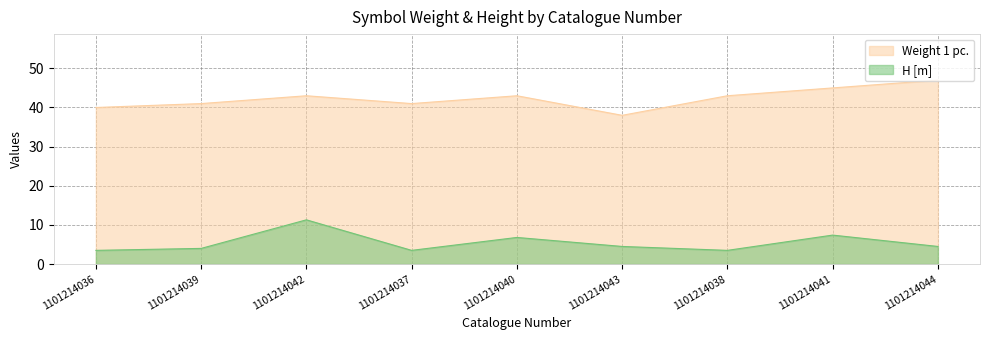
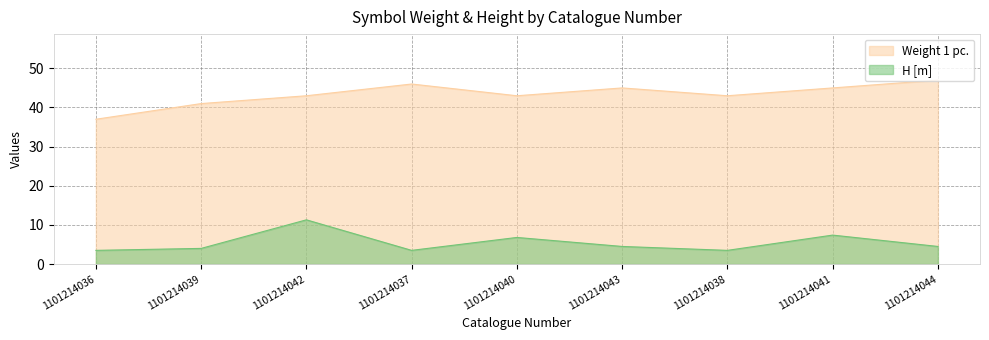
Weight 1 pc., 1101214036: 40 -> 37
Weight 1 pc., 1101214037: 41 -> 46
Weight 1 pc., 1101214043: 38 -> 45
